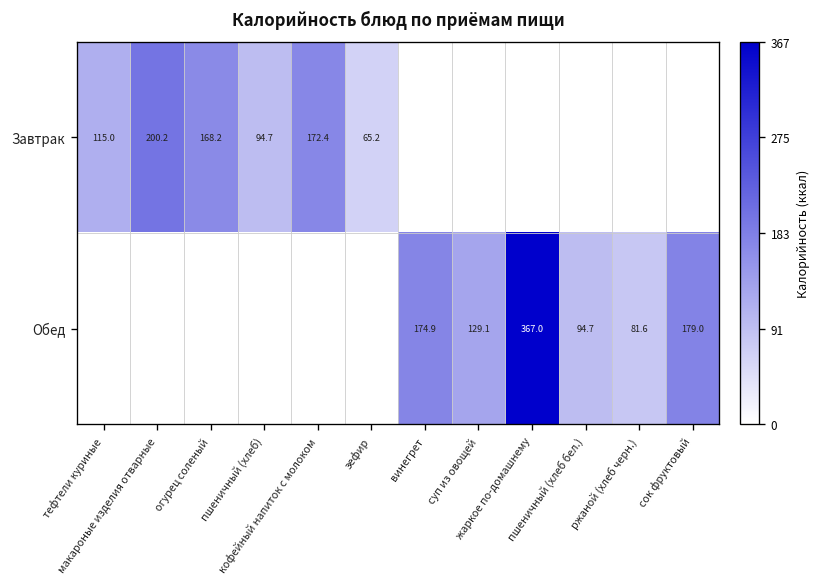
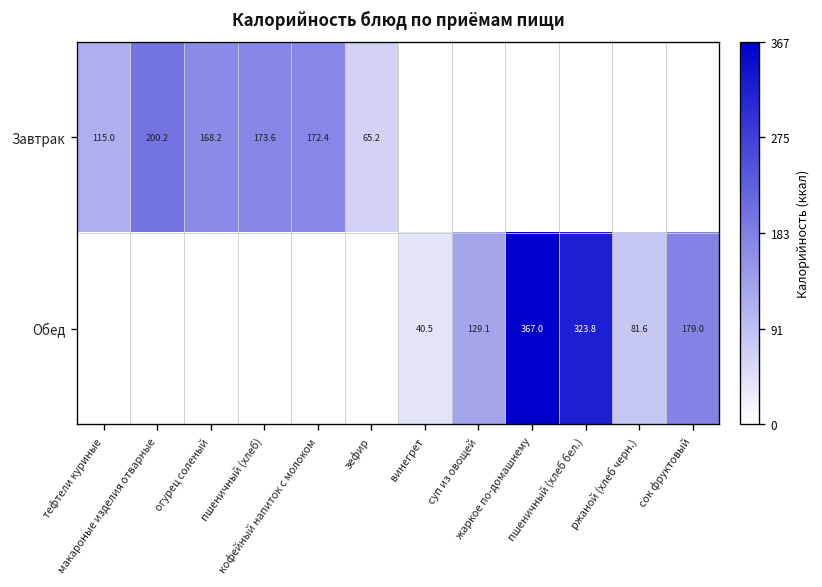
Завтрак, пшеничный (хлеб): 94.7 -> 173.6
Обед, винегрет: 174.9 -> 40.5
Обед, пшеничный (хлеб бел.): 94.7 -> 323.8
